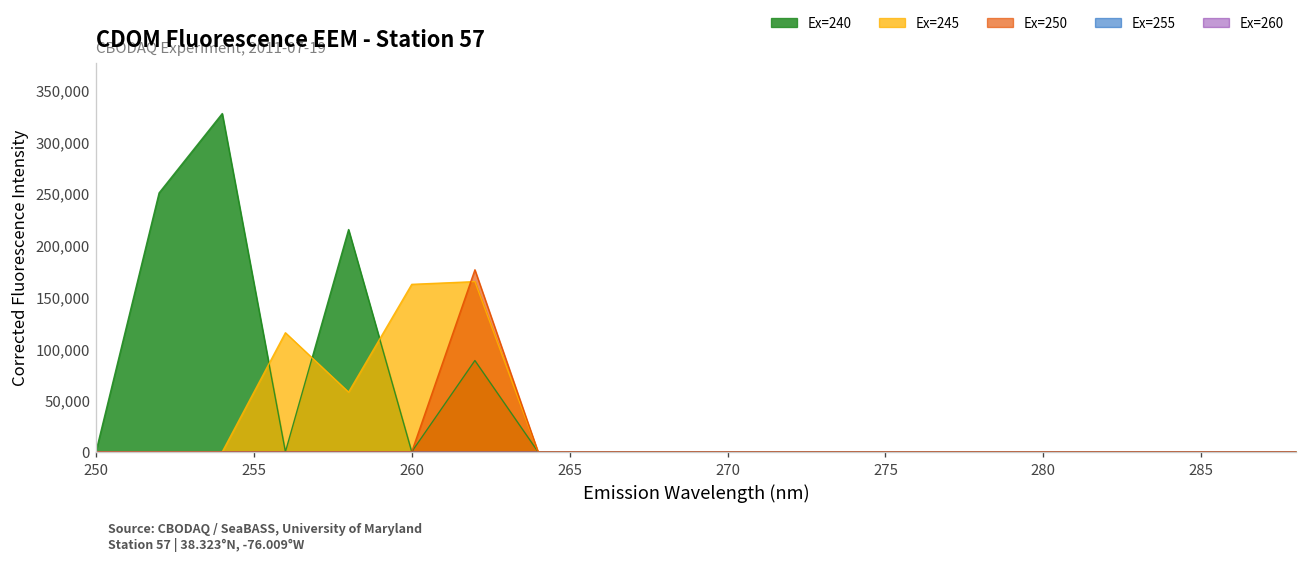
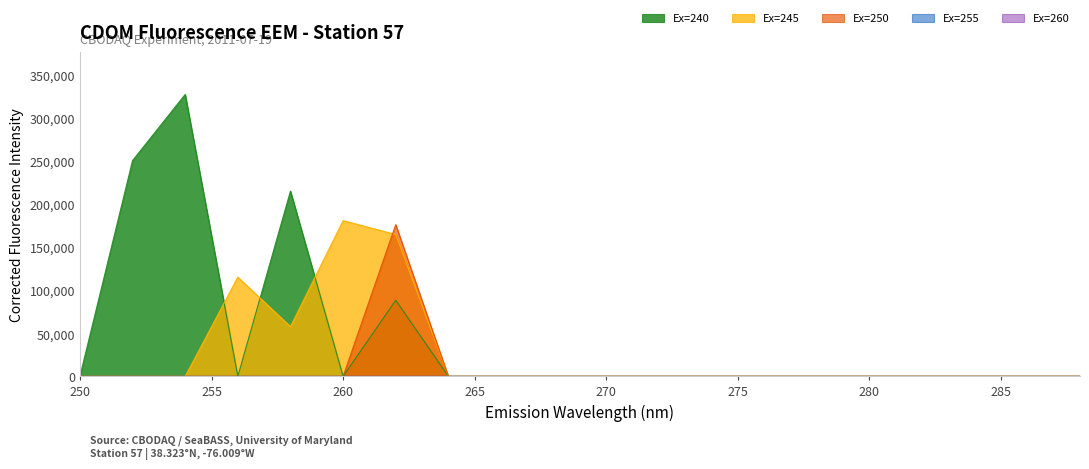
Ex=245, 260: 160,000 -> 180,000
